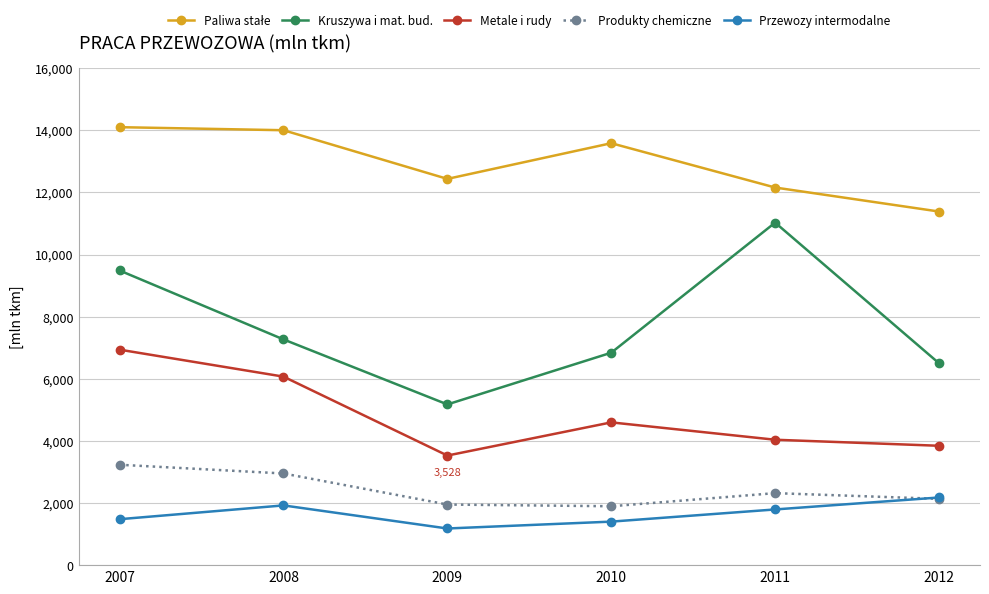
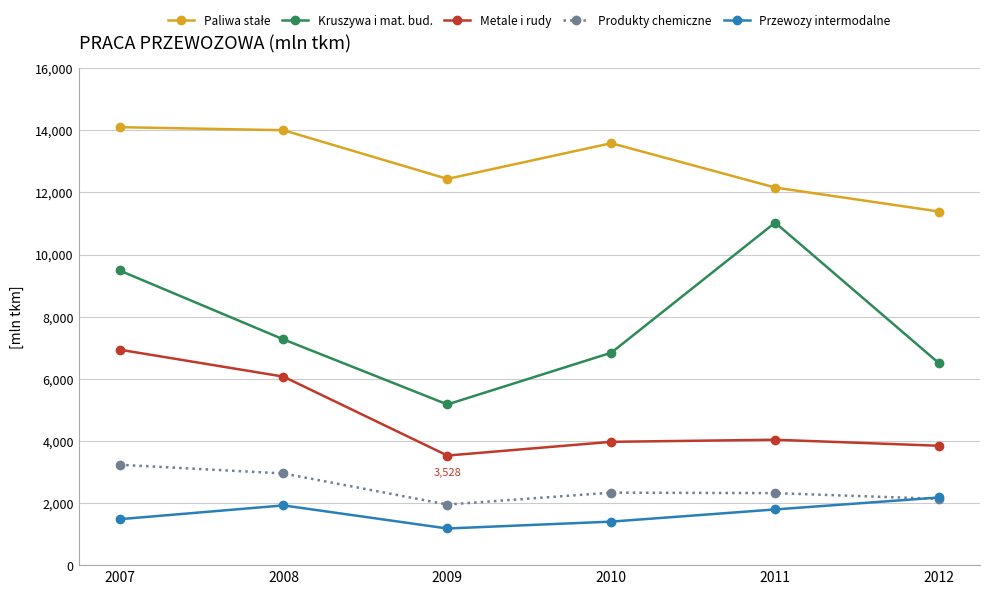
Metale i rudy, 2010: 4,600 -> 4,000
Produkty chemiczne, 2010: 1,900 -> 2,300
